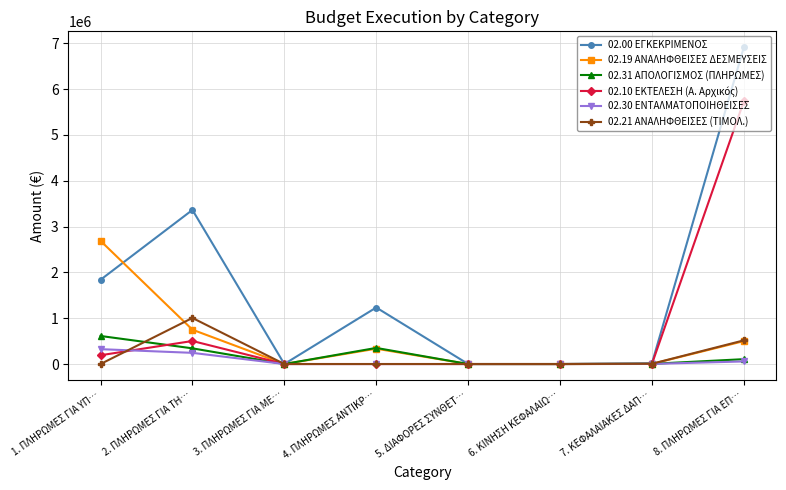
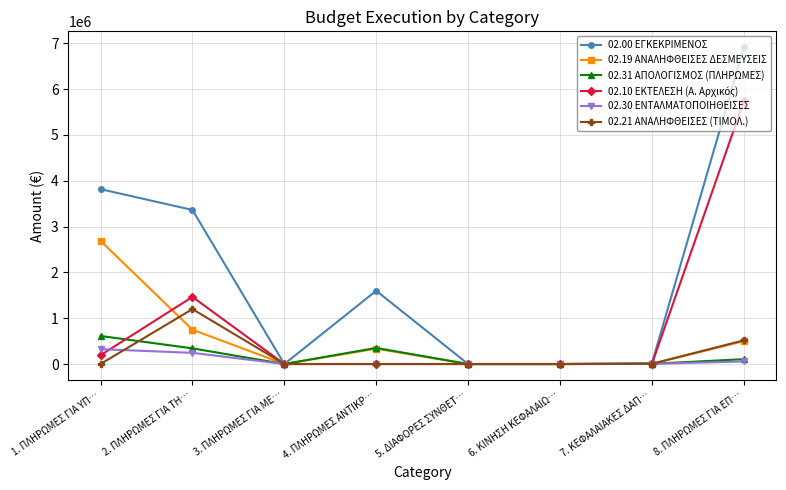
02.00 ΕΓΚΕΚΡΙΜΕΝΟΣ, 1. ΠΛΗΡΩΜΕΣ ΓΙΑ ΥΠ…: 1800000 -> 3800000
02.10 ΕΚΤΕΛΕΣΗ (Α. Αρχικός), 2. ΠΛΗΡΩΜΕΣ ΓΙΑ ΤΗ…: 500000 -> 1500000
02.21 ΑΝΑΛΗΦΘΕΙΣΕΣ (ΤΙΜΟΛ.), 2. ΠΛΗΡΩΜΕΣ ΓΙΑ ΤΗ…: 1000000 -> 1200000
02.00 ΕΓΚΕΚΡΙΜΕΝΟΣ, 4. ΠΛΗΡΩΜΕΣ ΑΝΤΙΚΡ…: 1200000 -> 1600000
